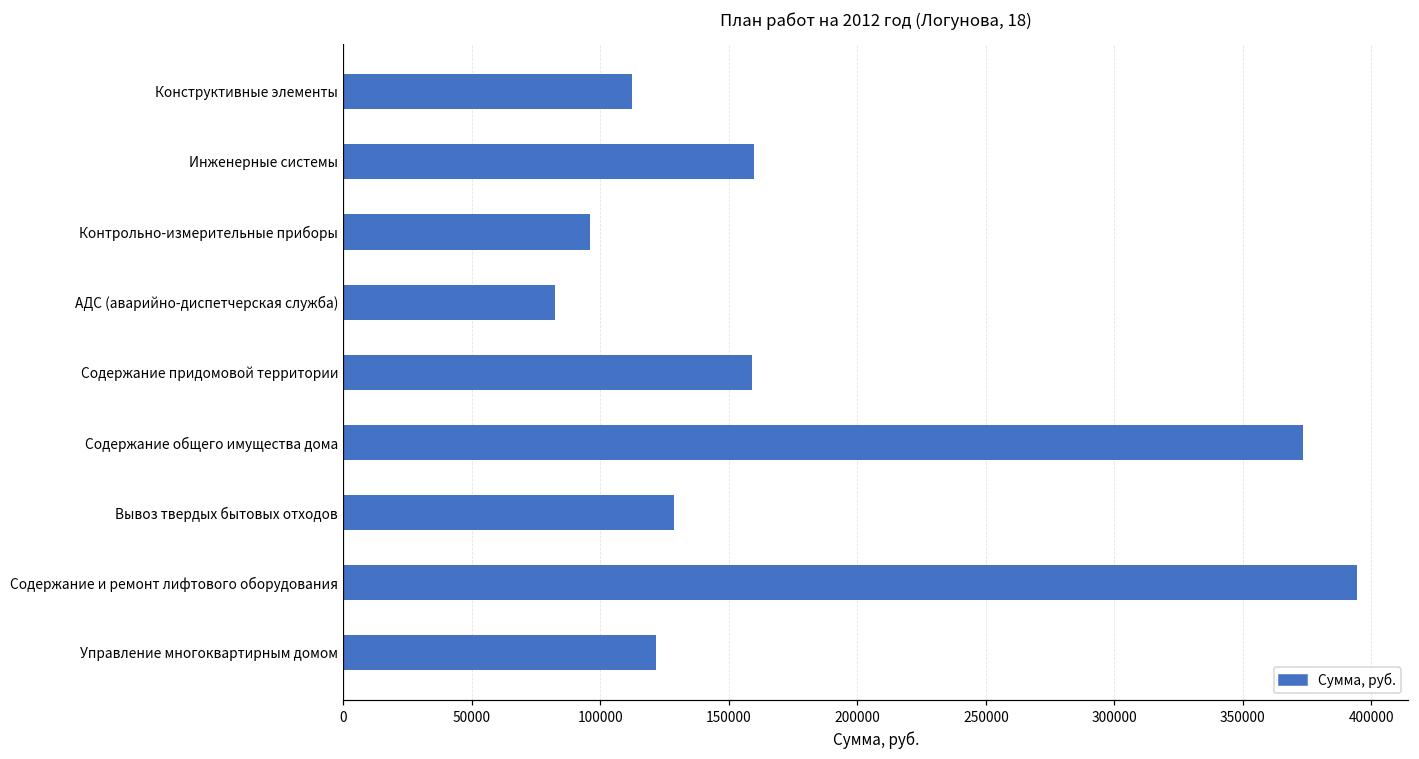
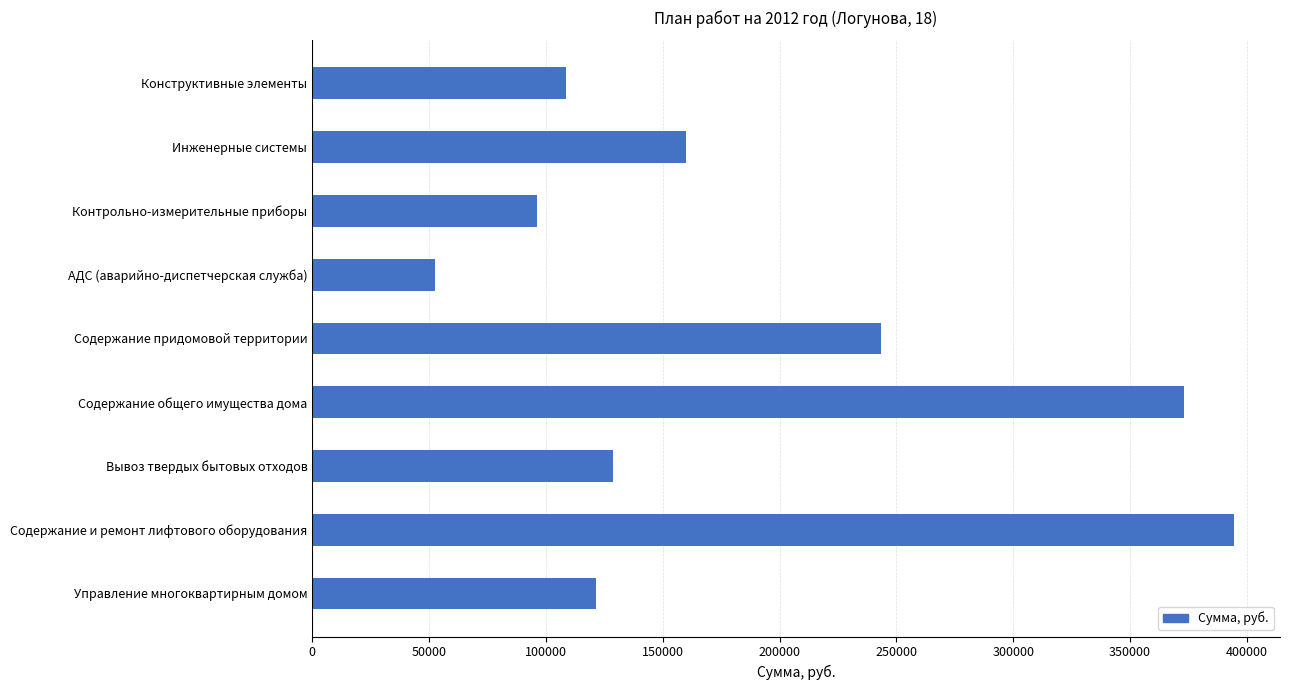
Конструктивные элементы: 112000 -> 109000
АДС (аварийно-диспетчерская служба): 82000 -> 53000
Содержание придомовой территории: 159000 -> 244000
